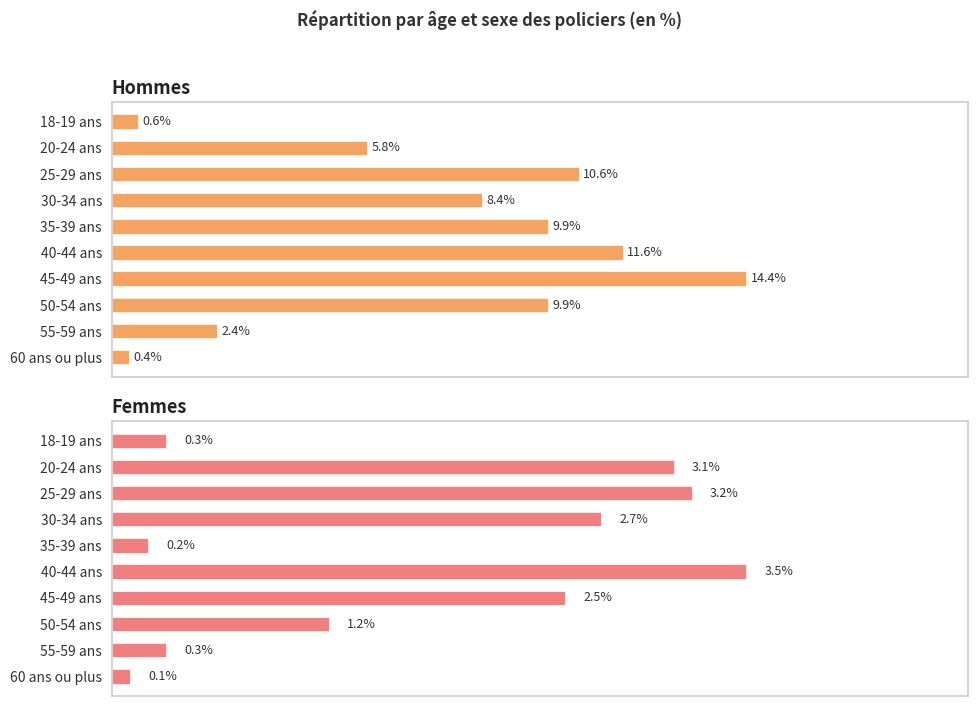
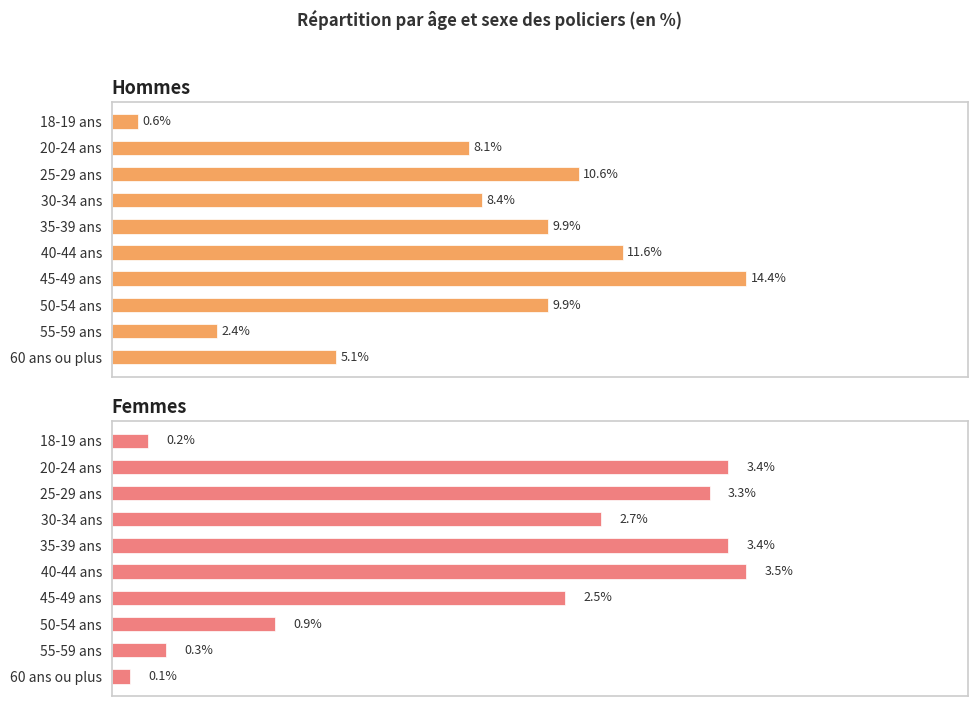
Hommes, 20-24 ans: 5.8% -> 8.1%
Hommes, 60 ans ou plus: 0.4% -> 5.1%
Femmes, 18-19 ans: 0.3% -> 0.2%
Femmes, 20-24 ans: 3.1% -> 3.4%
Femmes, 25-29 ans: 3.2% -> 3.3%
Femmes, 35-39 ans: 0.2% -> 3.4%
Femmes, 50-54 ans: 1.2% -> 0.9%
